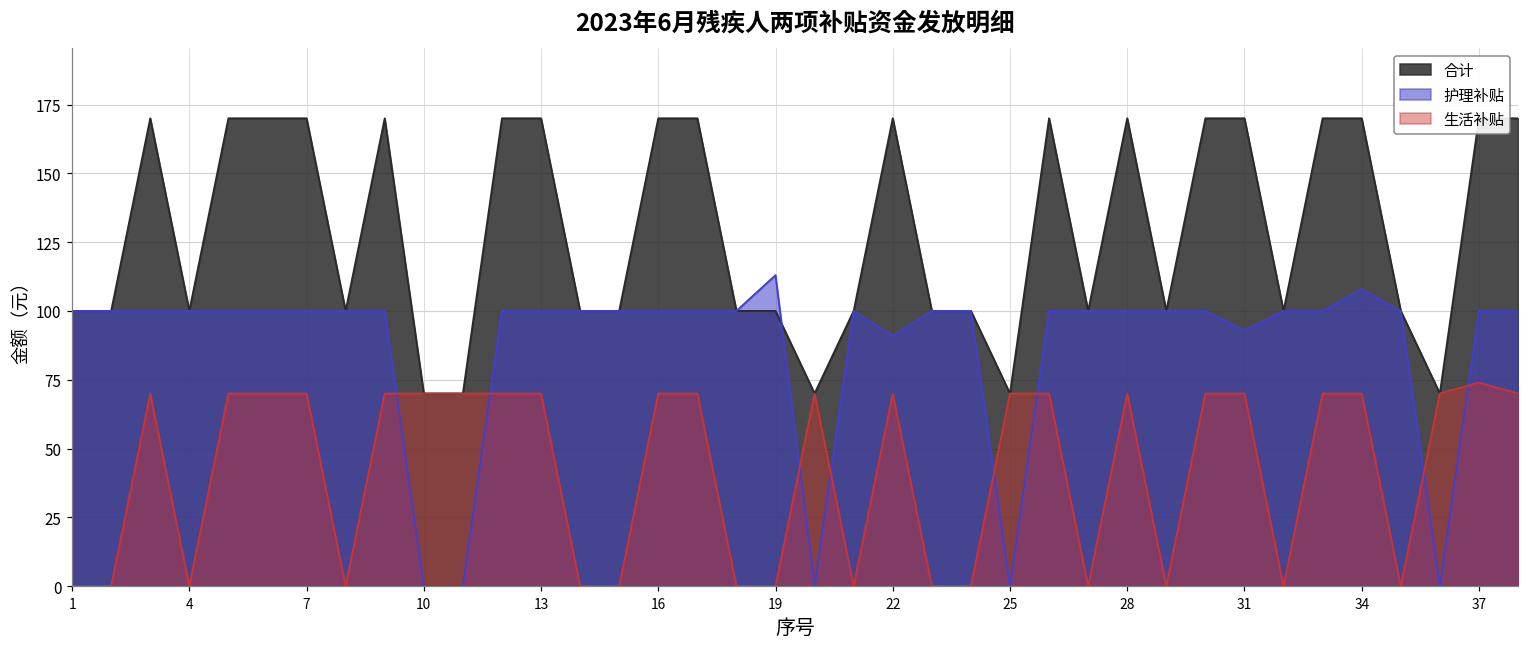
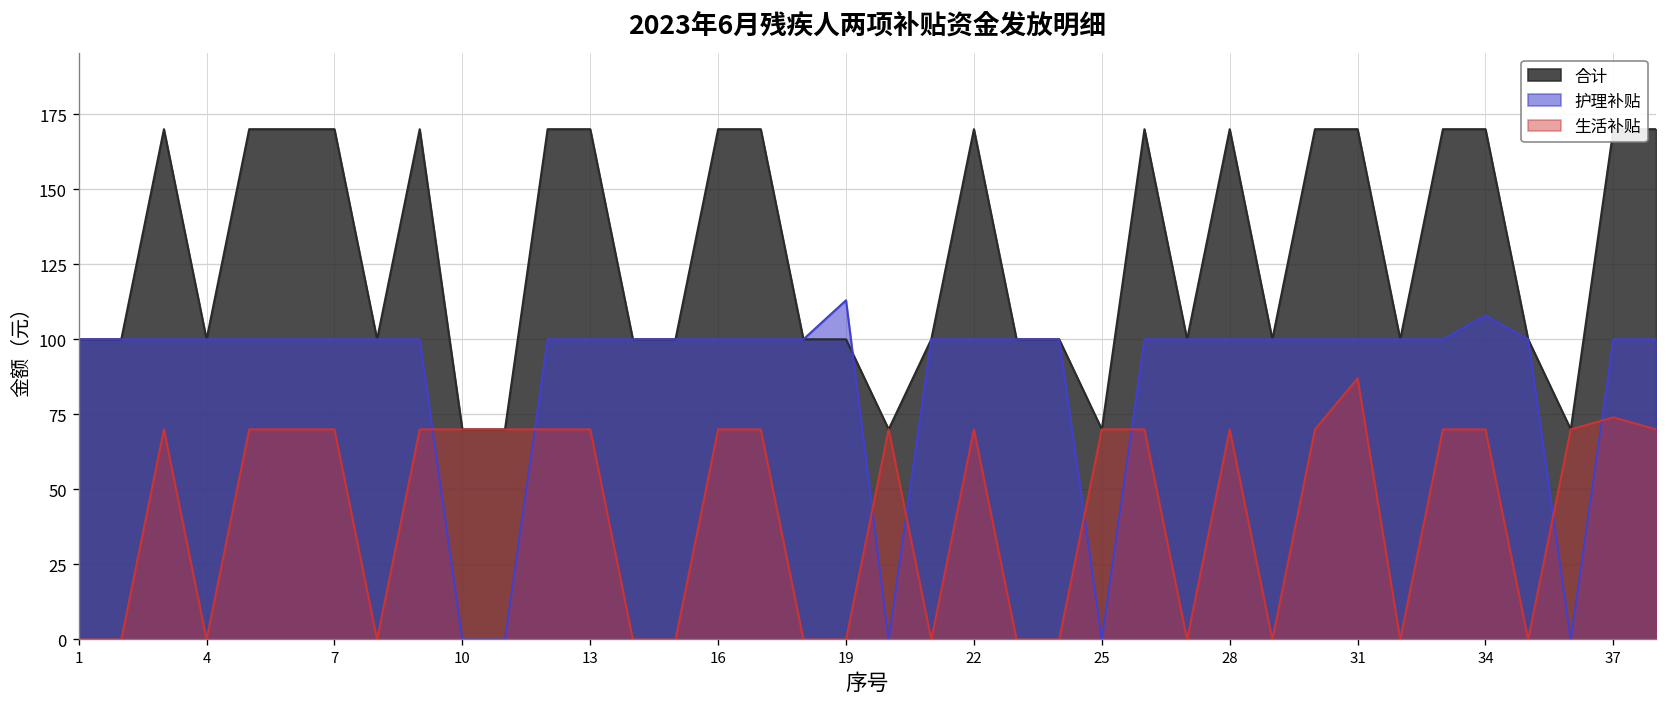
护理补贴, 22: 91 -> 100
护理补贴, 31: 93 -> 100
生活补贴, 31: 70 -> 87
